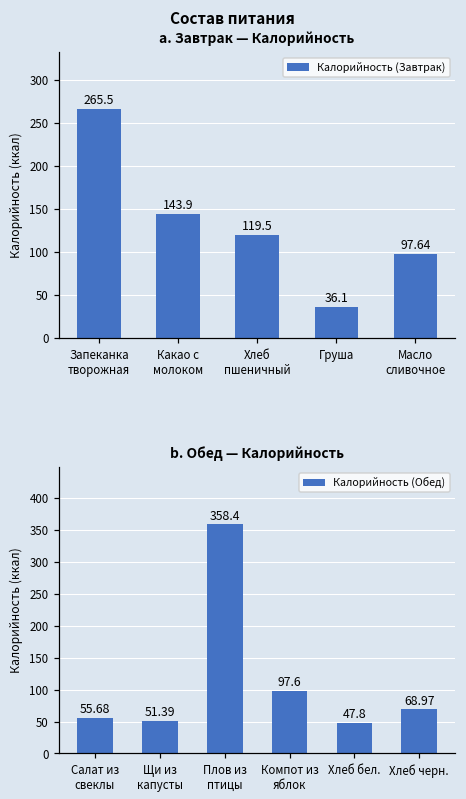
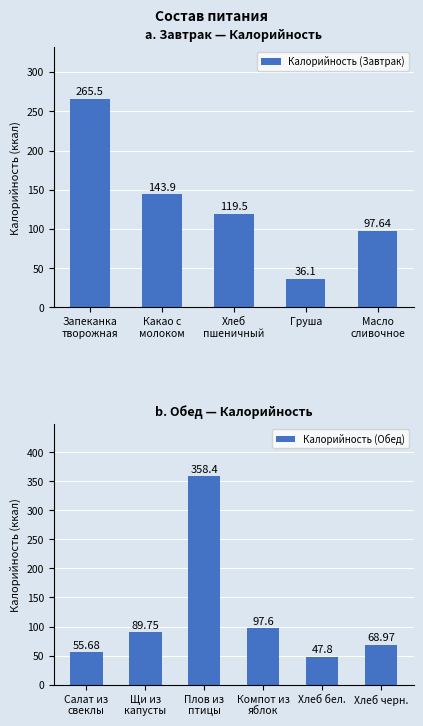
b. Обед — Калорийность, Щи из капусты: 51.39 -> 89.75
